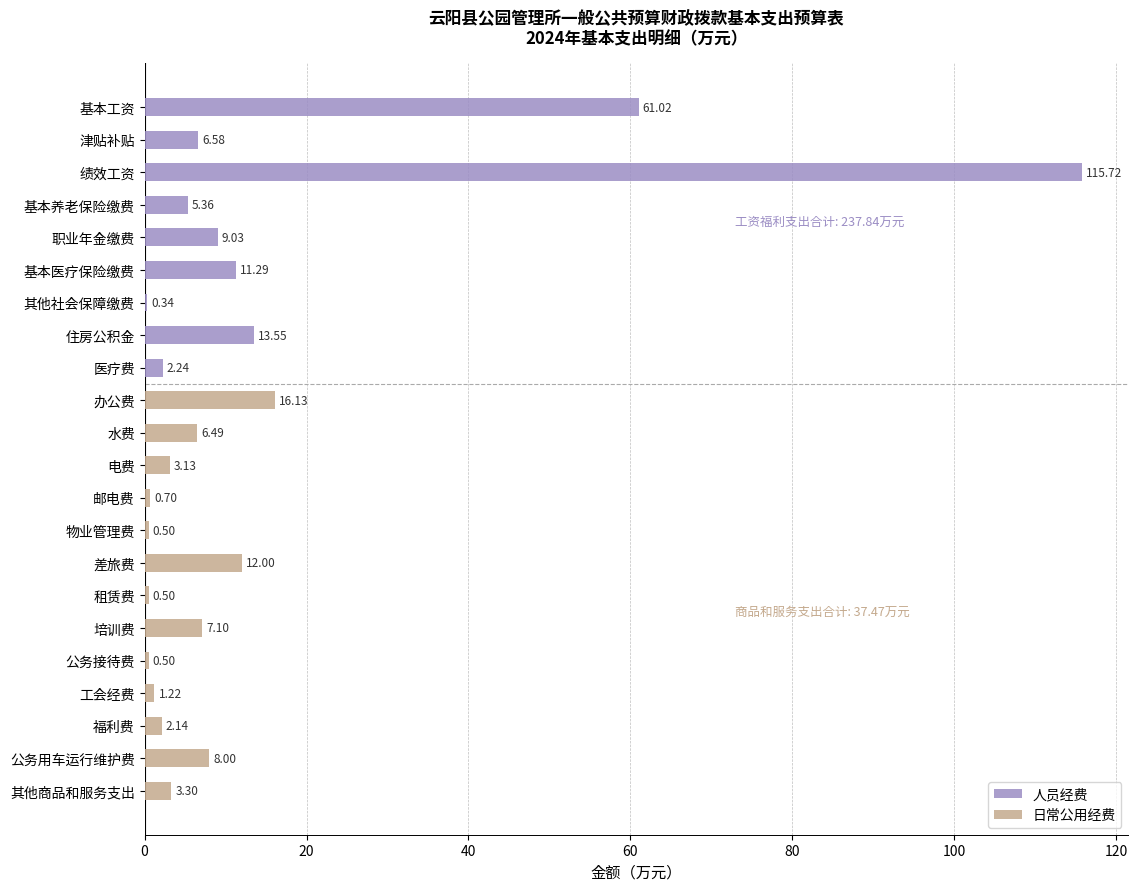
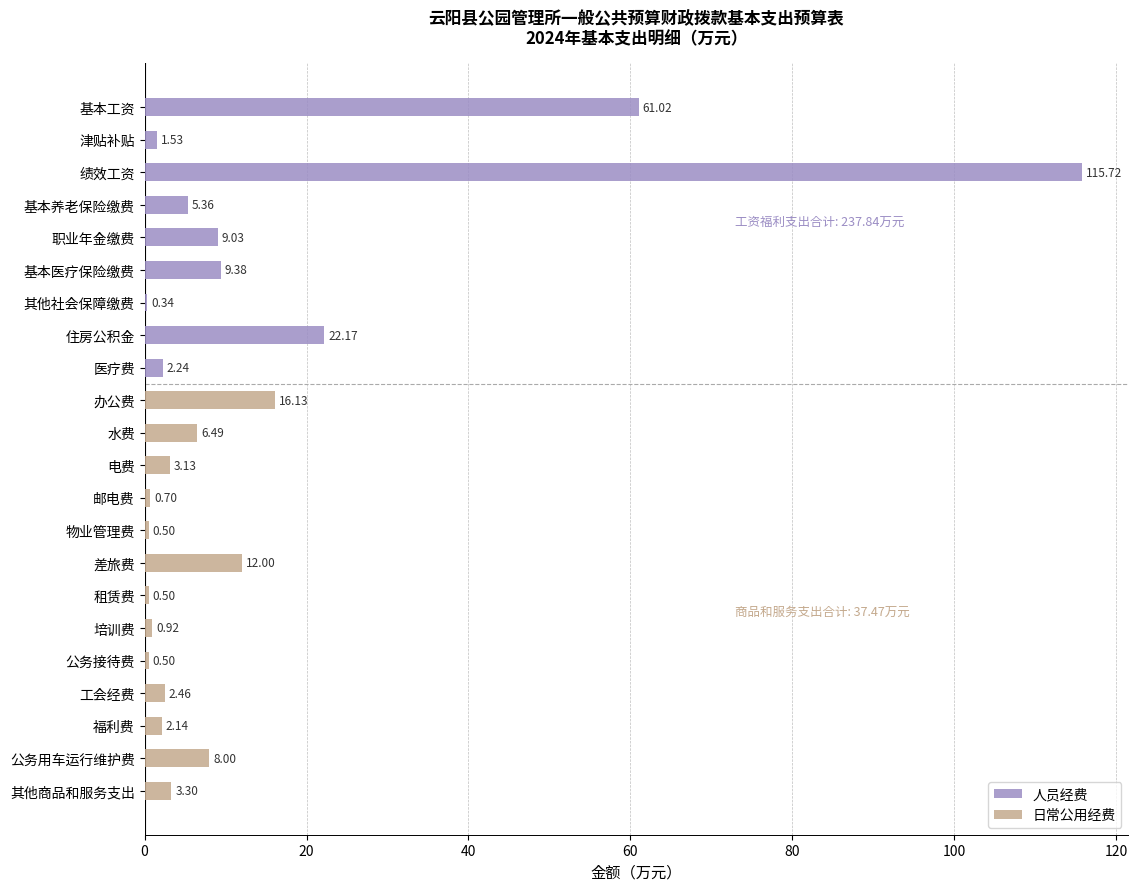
人员经费, 津贴补贴: 6.58 -> 1.53
人员经费, 基本医疗保险缴费: 11.29 -> 9.38
人员经费, 住房公积金: 13.55 -> 22.17
日常公用经费, 培训费: 7.10 -> 0.92
日常公用经费, 工会经费: 1.22 -> 2.46
